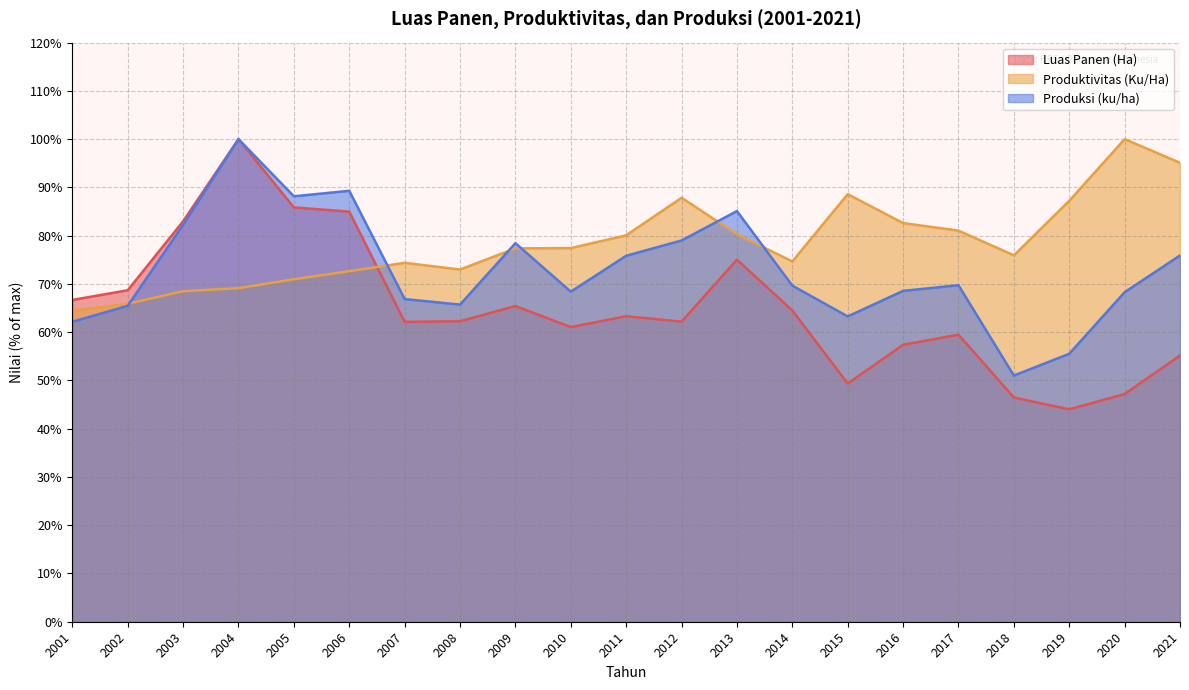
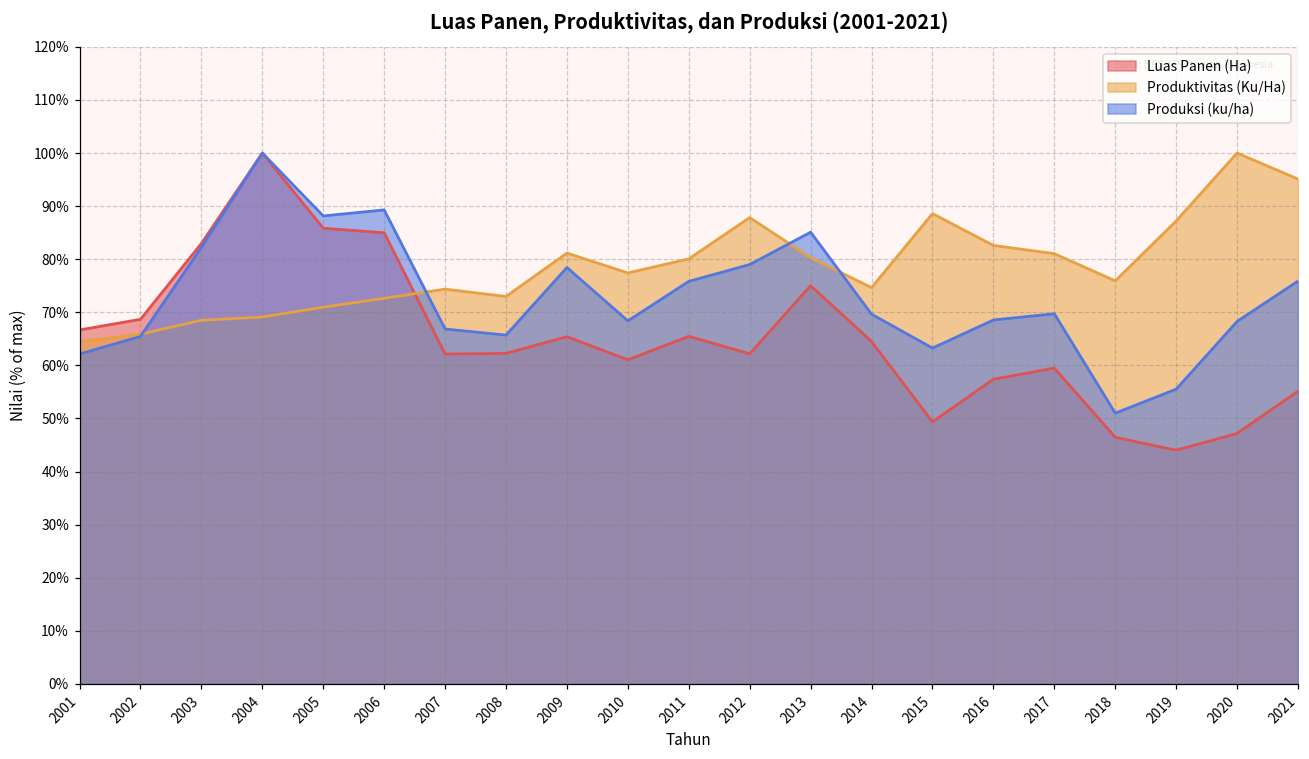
Produktivitas (Ku/Ha), 2009: 77% -> 81%
Luas Panen (Ha), 2011: 63% -> 65%
